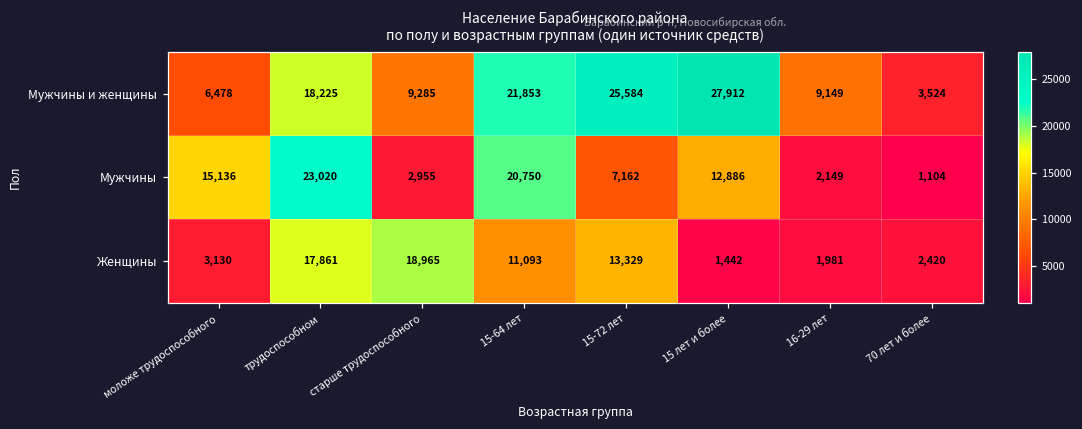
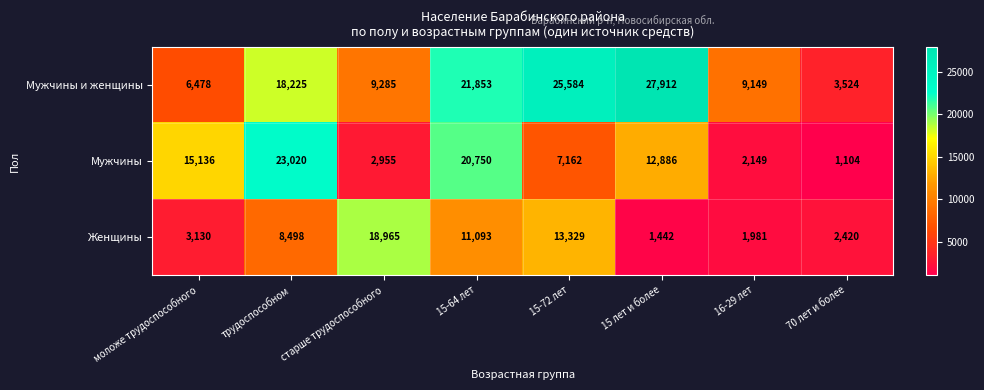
Женщины, трудоспособном: 17,861 -> 8,498
